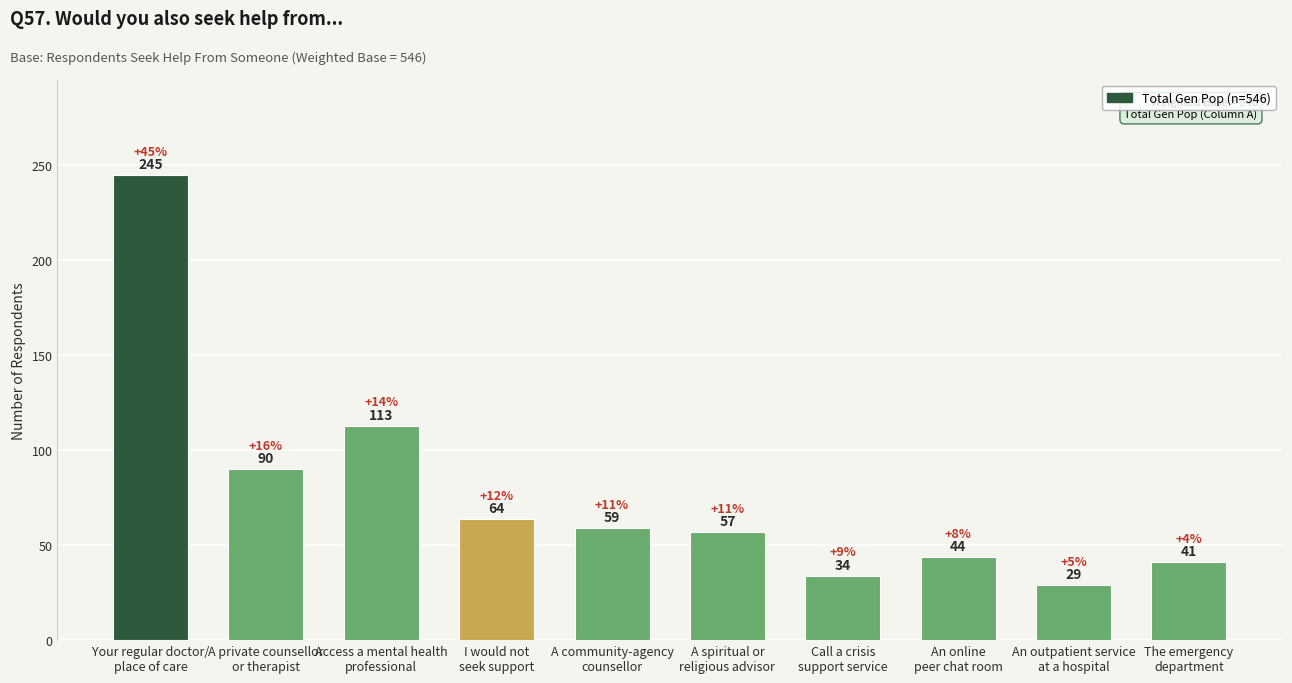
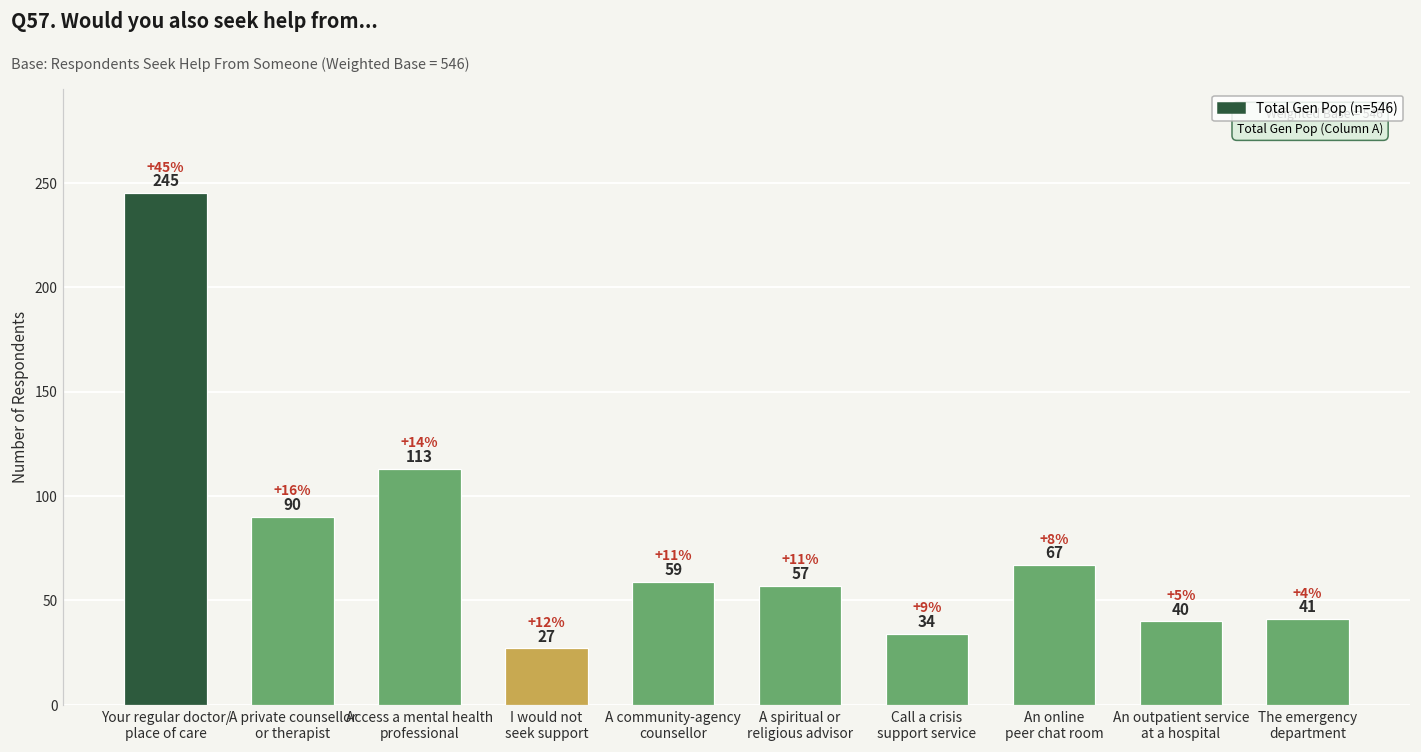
I would not seek support: 64 -> 27
An online peer chat room: 44 -> 67
An outpatient service at a hospital: 29 -> 40
